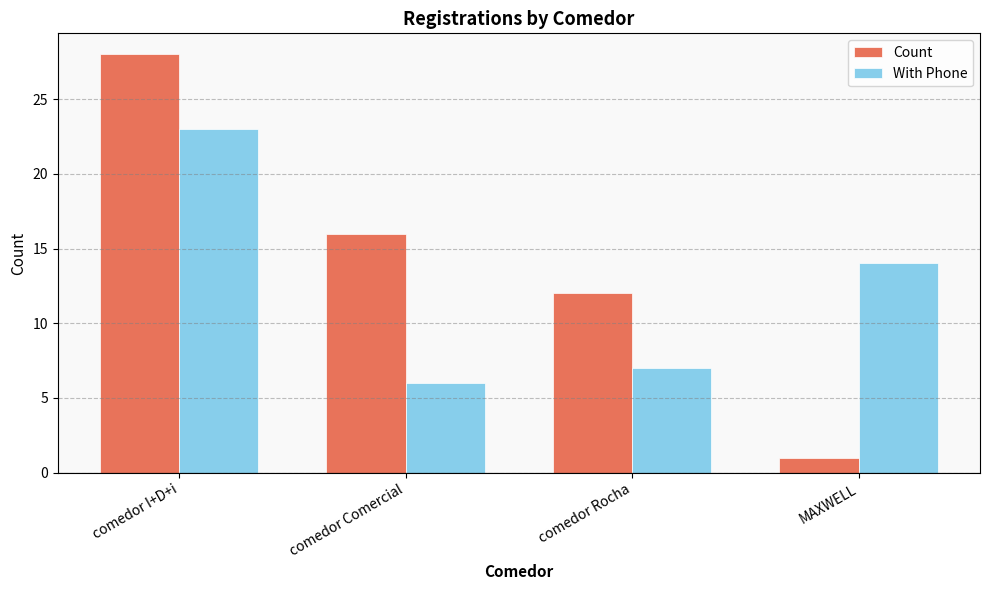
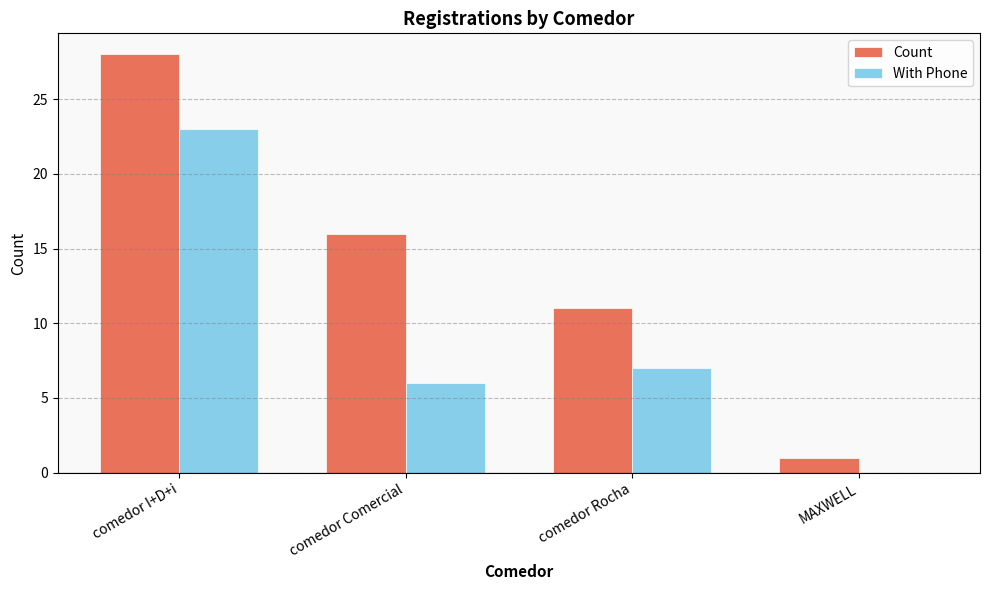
Count, comedor Rocha: 12 -> 11
With Phone, MAXWELL: 14 -> 0
